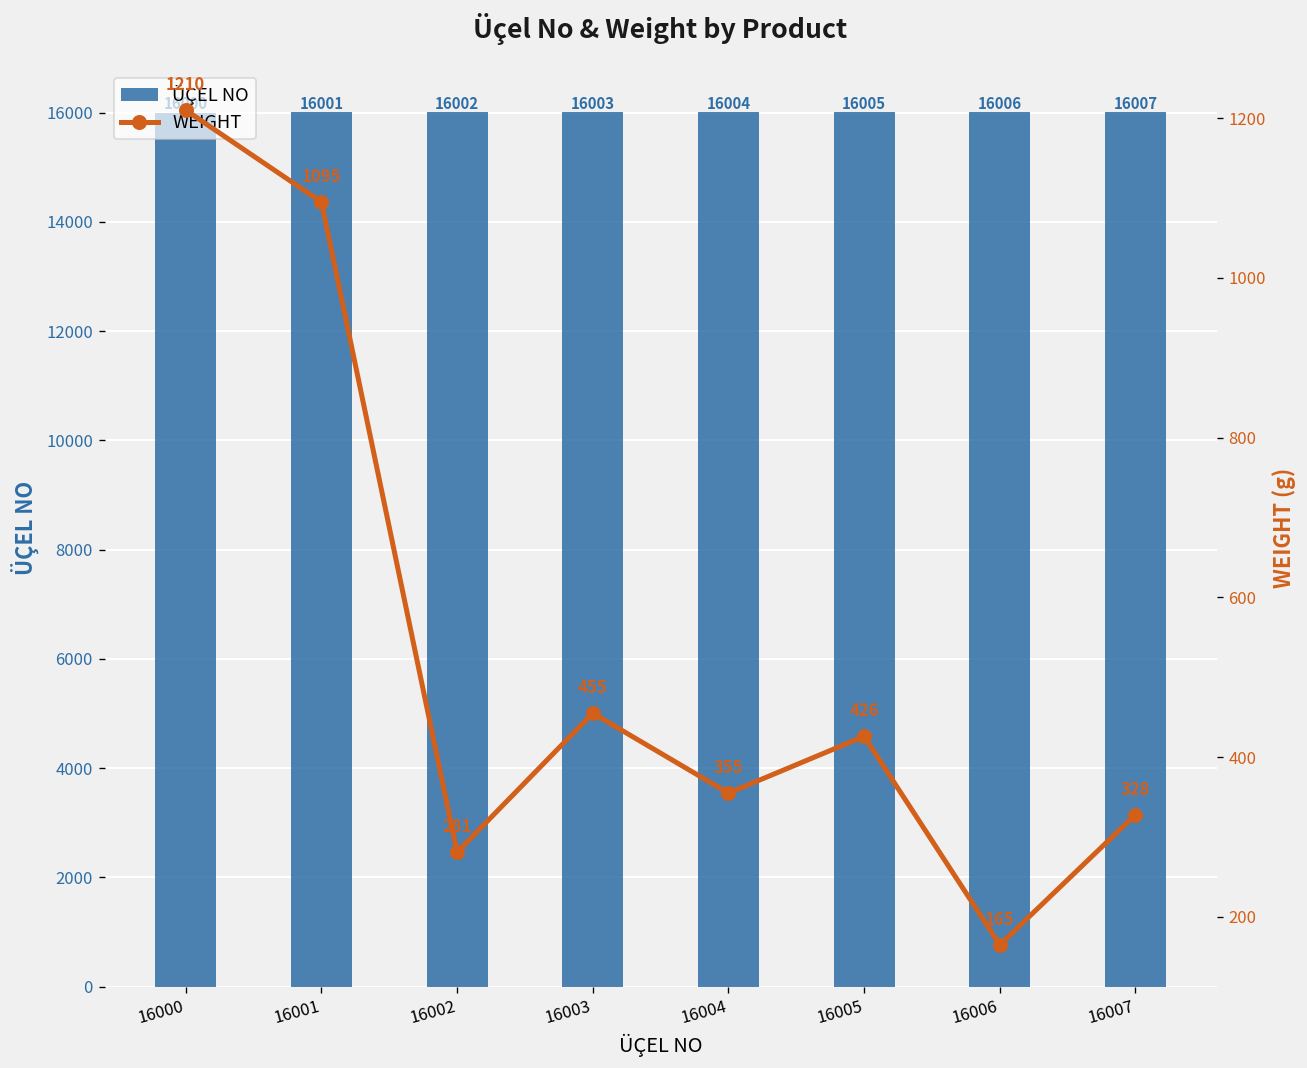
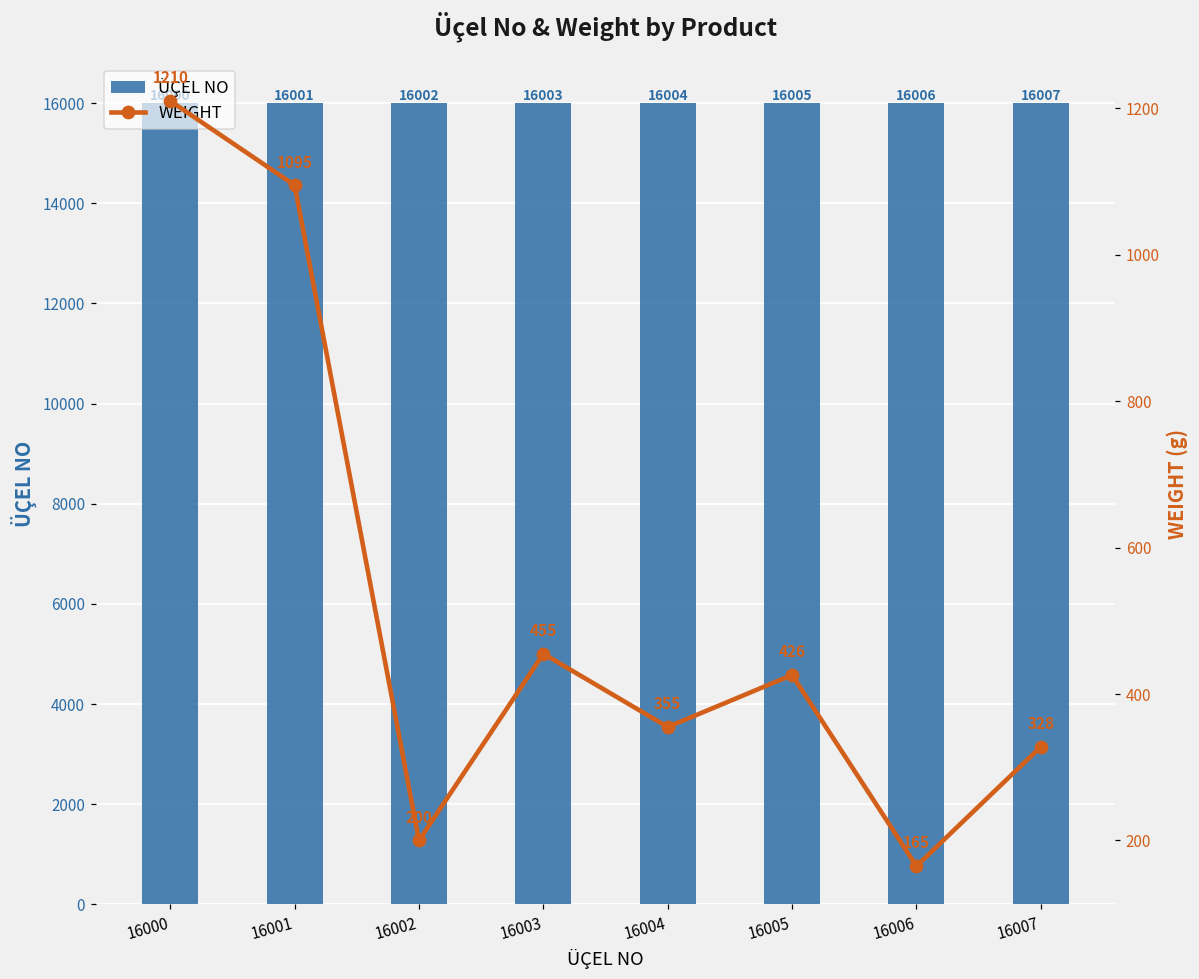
WEIGHT, 16002: 281 -> 200
